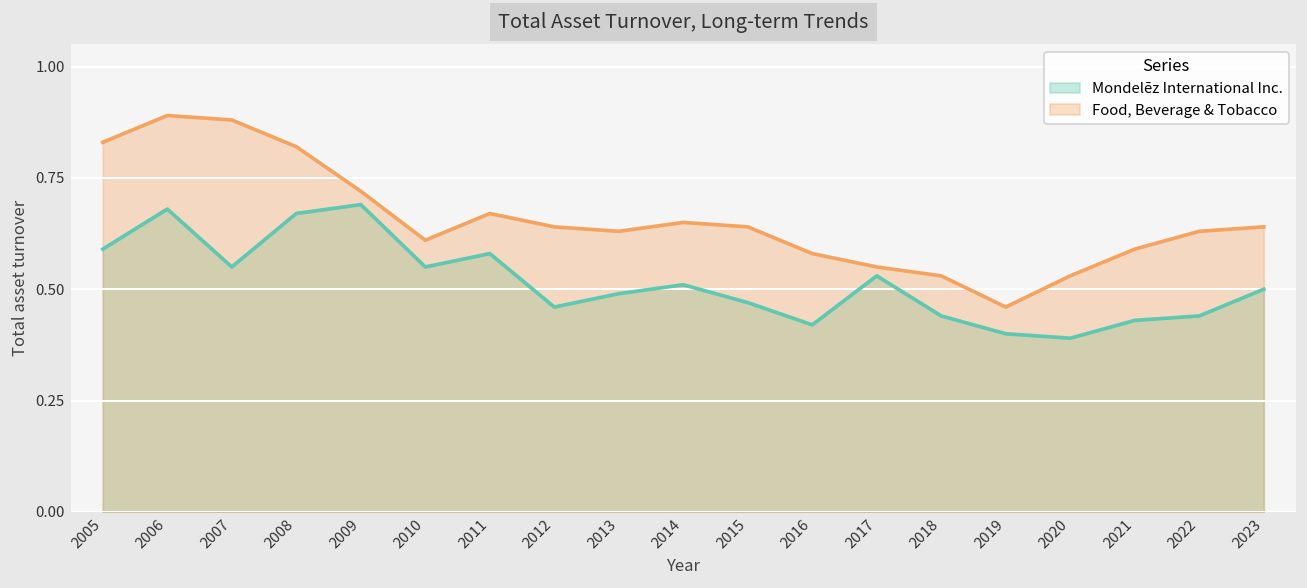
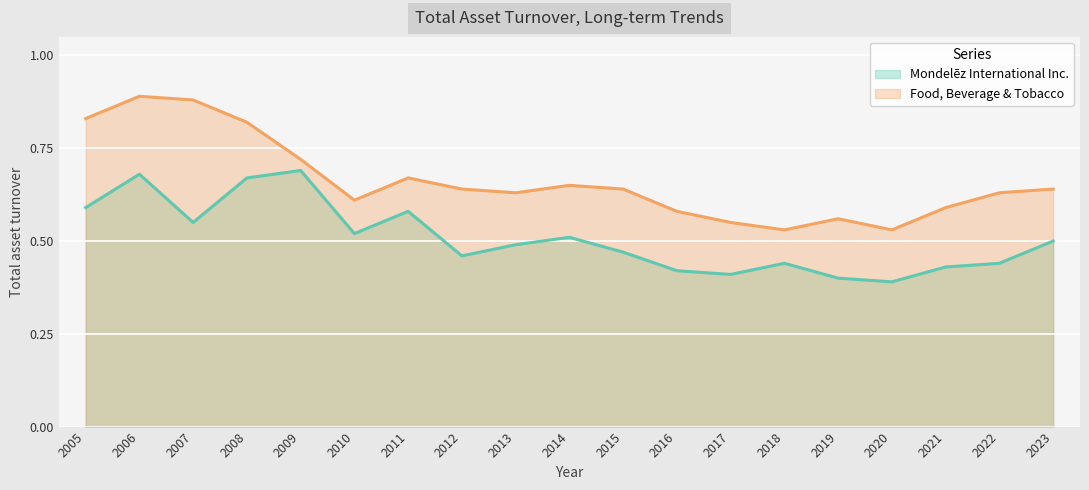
Mondelēz International Inc., 2010: 0.55 -> 0.52
Mondelēz International Inc., 2017: 0.53 -> 0.41
Food, Beverage & Tobacco, 2019: 0.46 -> 0.56
